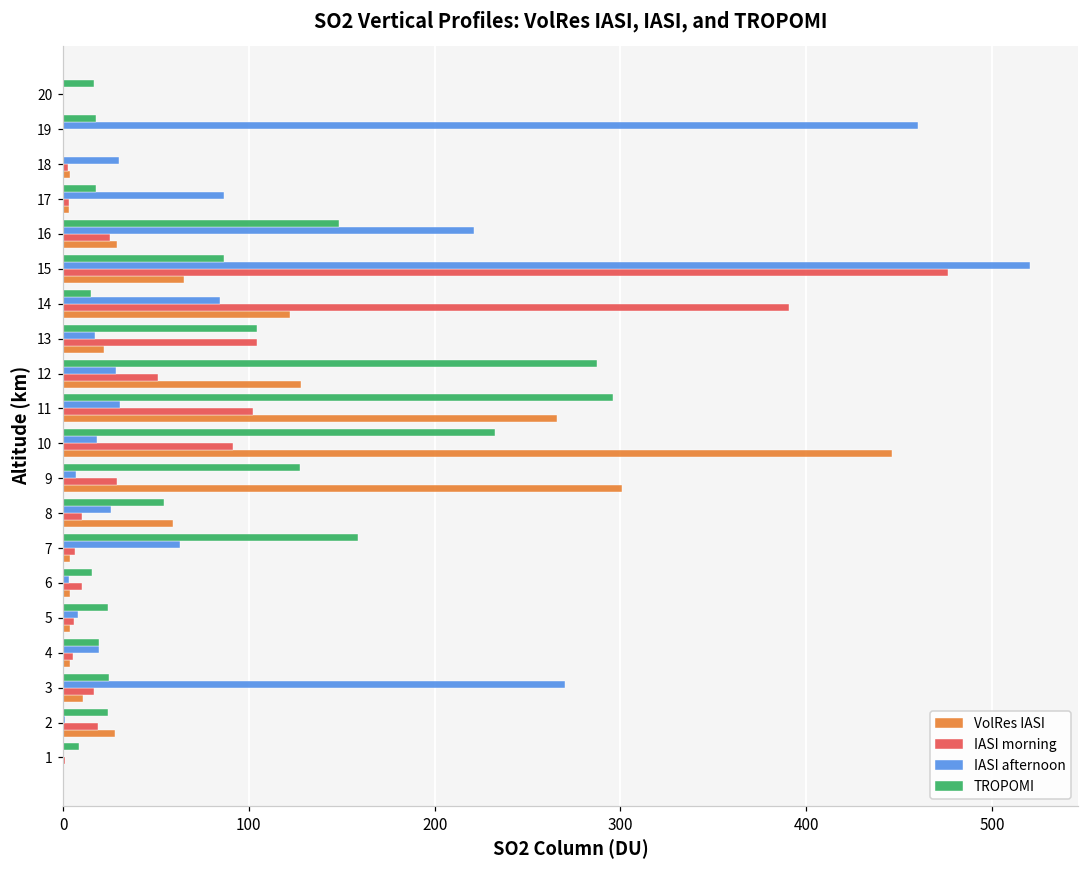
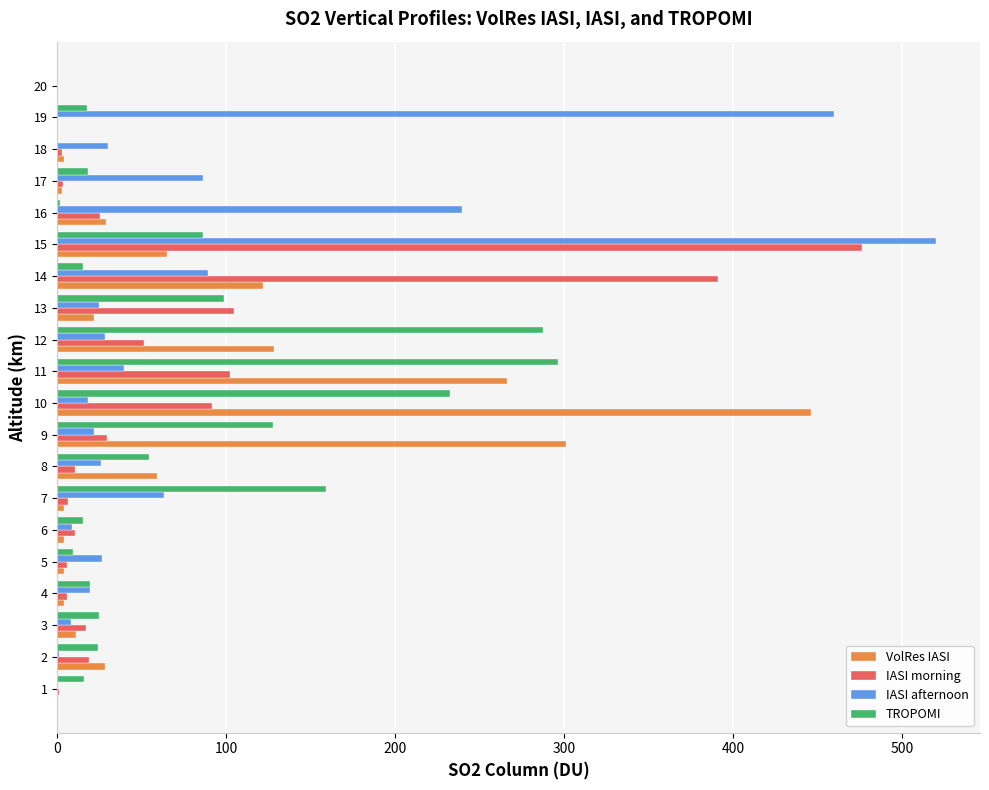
TROPOMI, 20: 16 -> 0
TROPOMI, 16: 148 -> 2
IASI afternoon, 16: 221 -> 240
IASI afternoon, 14: 85 -> 89
TROPOMI, 13: 104 -> 98
IASI afternoon, 13: 17 -> 25
IASI afternoon, 11: 31 -> 39
IASI afternoon, 9: 7 -> 22
IASI afternoon, 6: 3 -> 9
TROPOMI, 5: 24 -> 9
IASI afternoon, 5: 8 -> 27
IASI afternoon, 3: 270 -> 8
TROPOMI, 1: 8 -> 16
